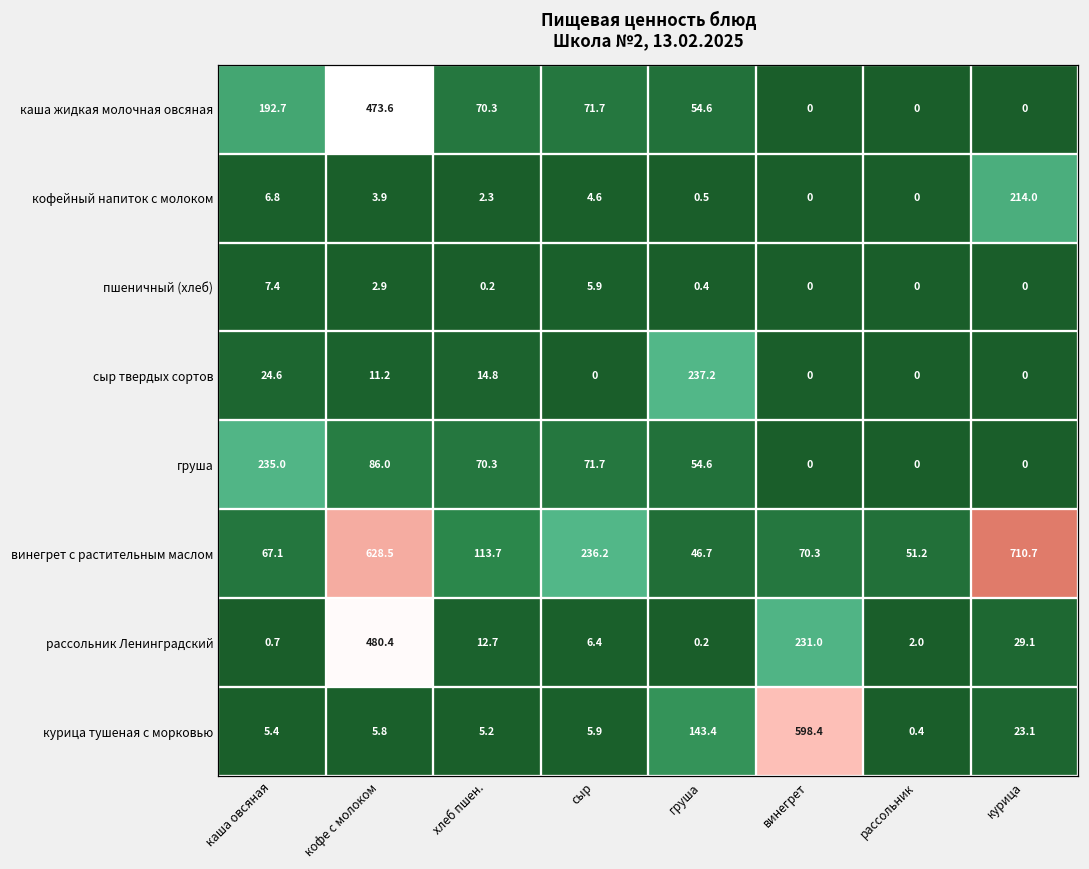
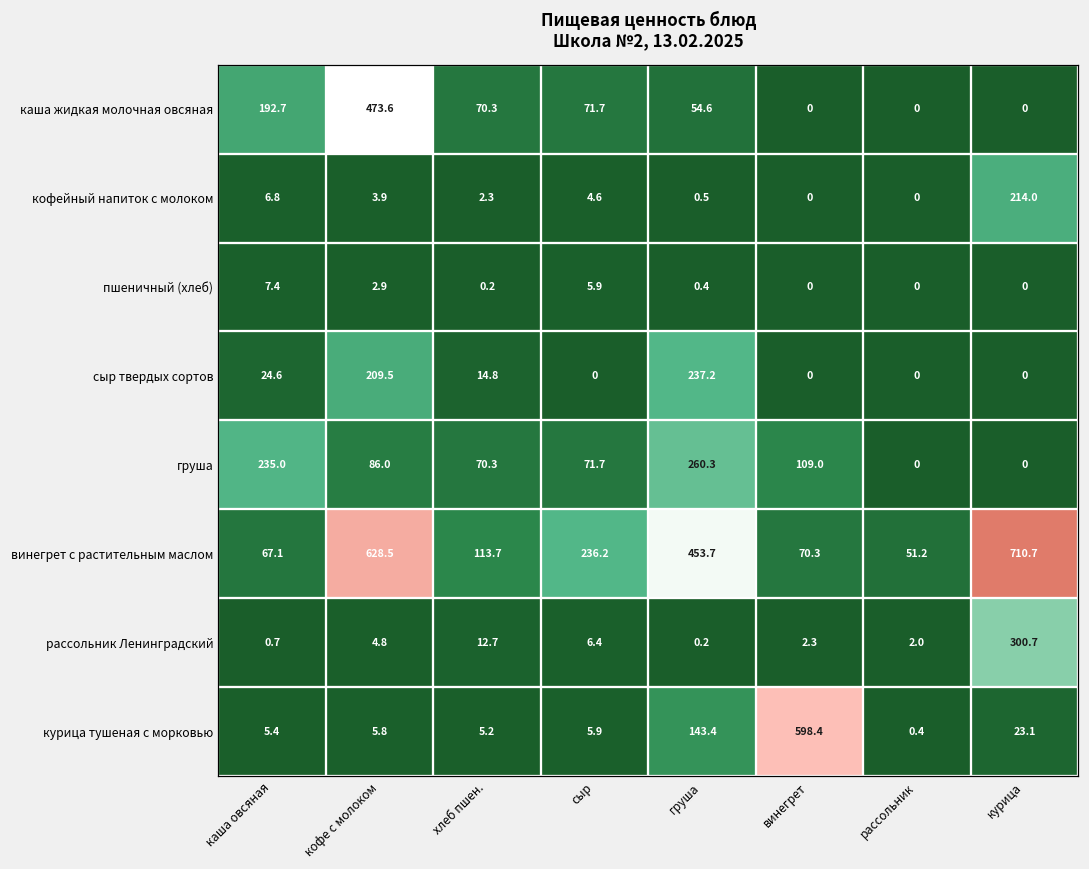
сыр твердых сортов, кофе с молоком: 11.2 -> 209.5
груша, груша: 54.6 -> 260.3
груша, винегрет: 0 -> 109.0
винегрет с растительным маслом, груша: 46.7 -> 453.7
рассольник Ленинградский, кофе с молоком: 480.4 -> 4.8
рассольник Ленинградский, винегрет: 231.0 -> 2.3
рассольник Ленинградский, курица: 29.1 -> 300.7
